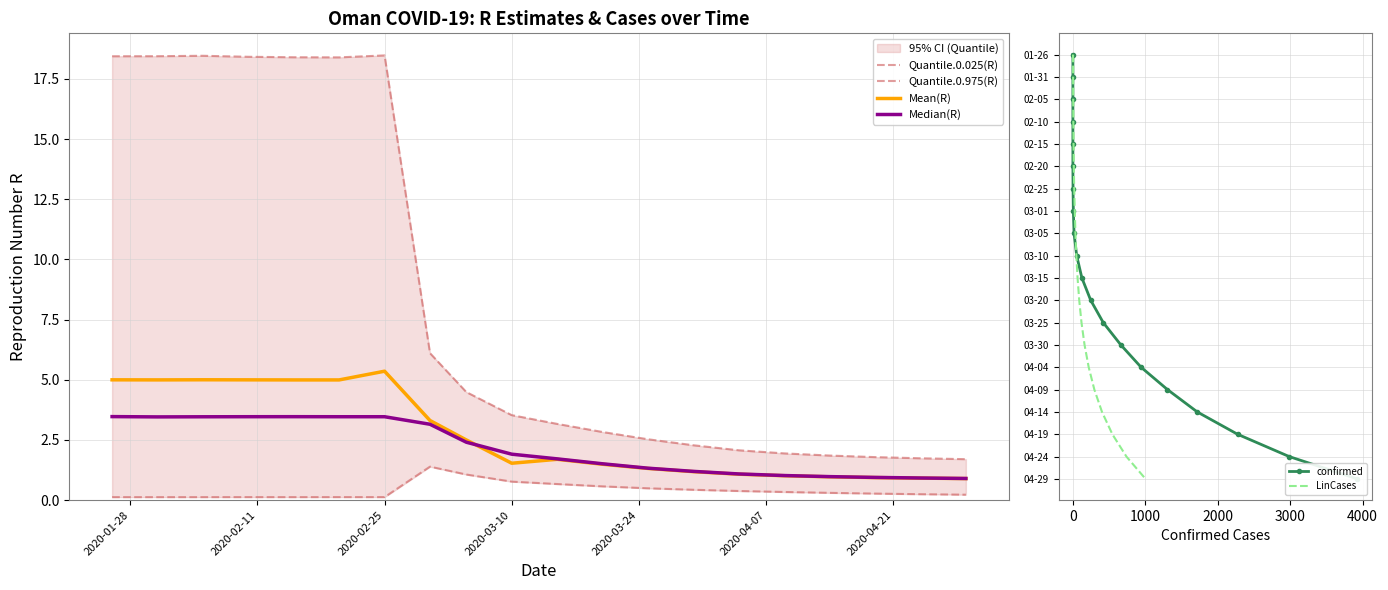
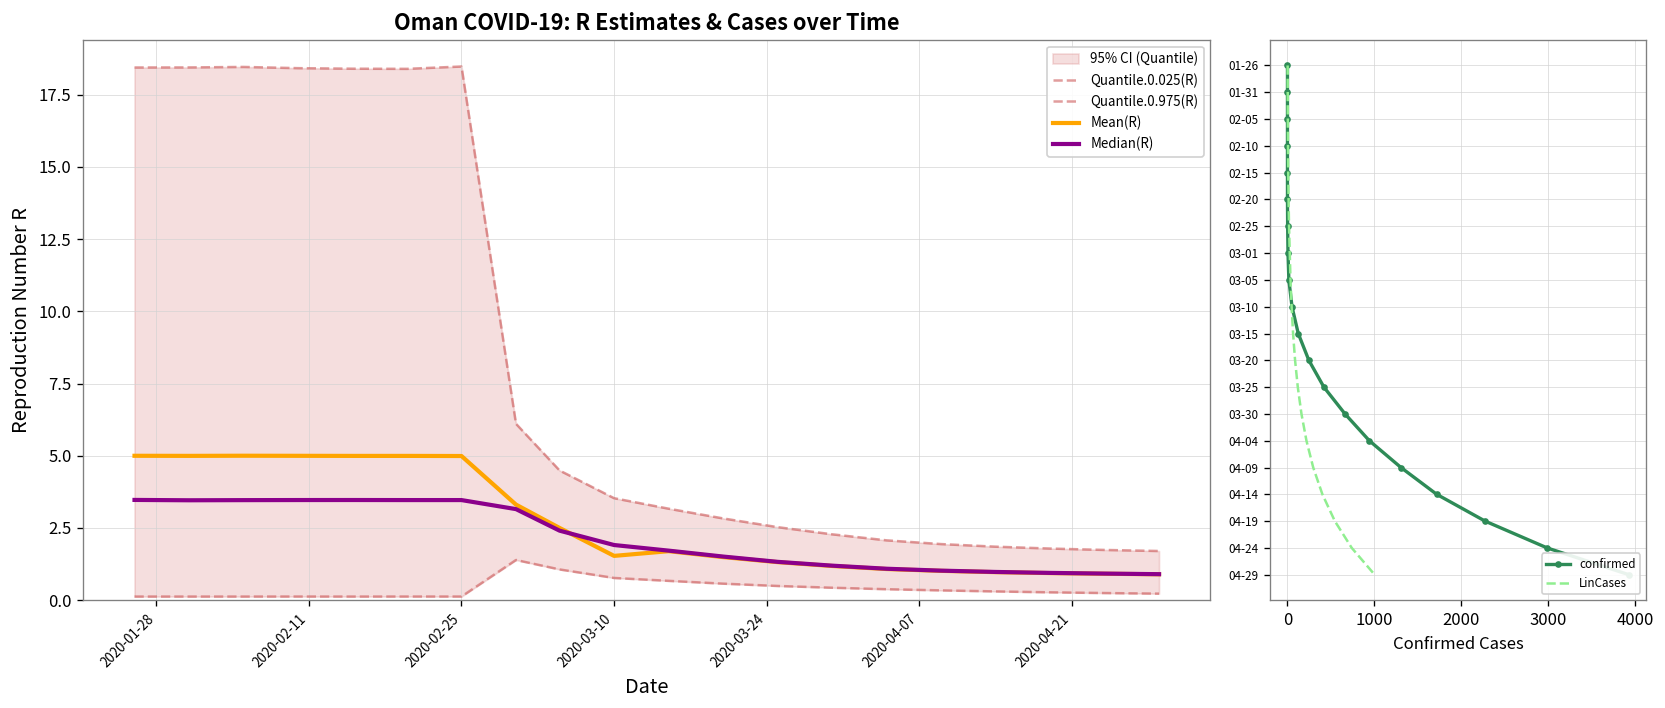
Oman COVID-19: R Estimates & Cases over Time, Mean(R), 2020-02-25: 5.4 -> 5.0
